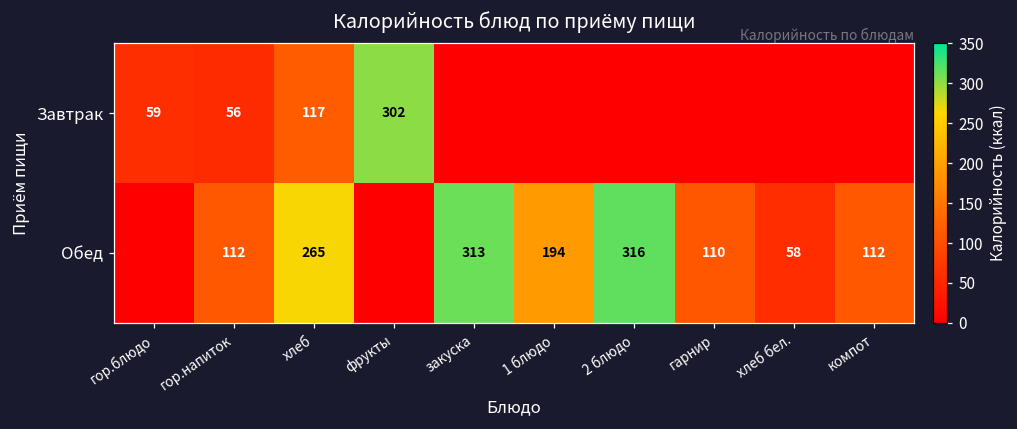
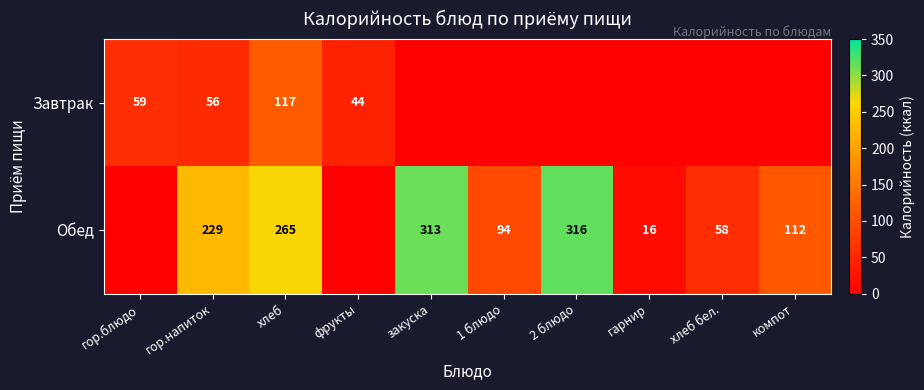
Завтрак, фрукты: 302 -> 44
Обед, гор.напиток: 112 -> 229
Обед, 1 блюдо: 194 -> 94
Обед, гарнир: 110 -> 16
